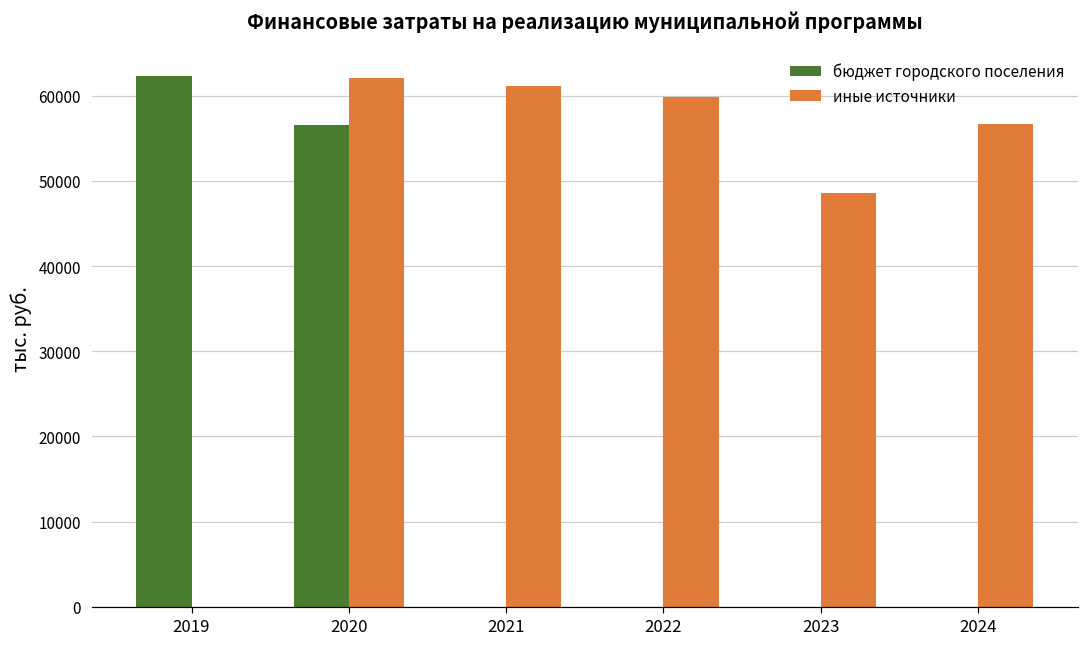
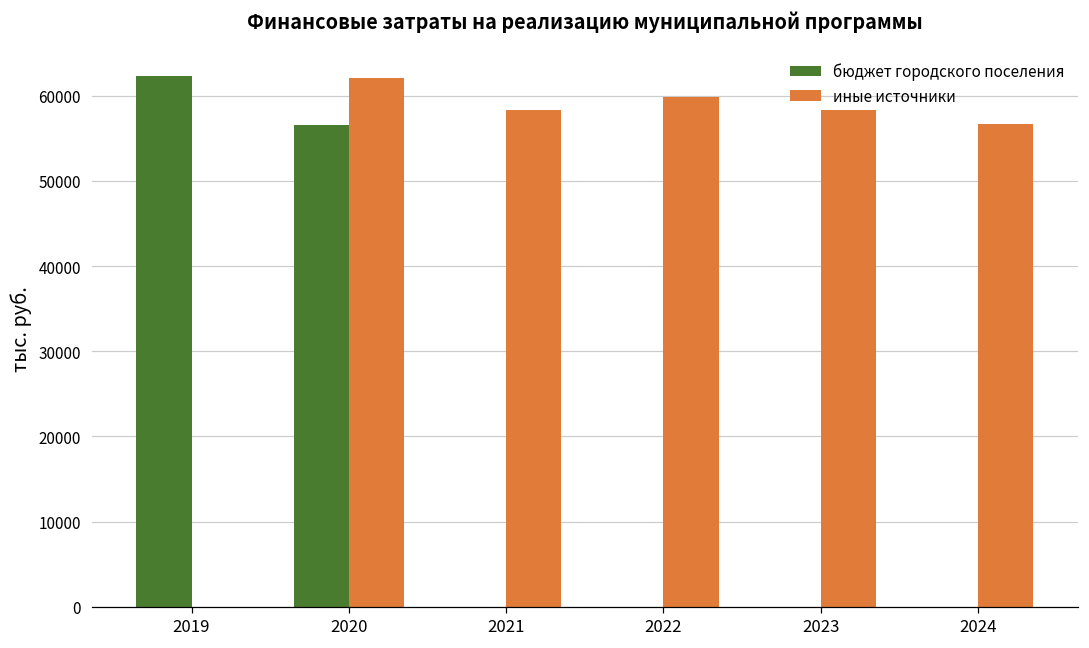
иные источники, 2021: 61000 -> 58000
иные источники, 2023: 49000 -> 58000
